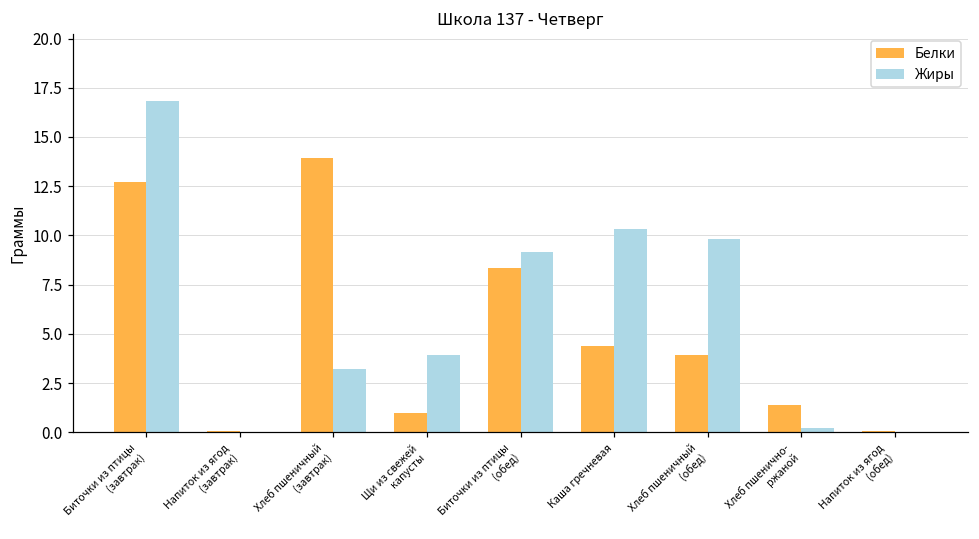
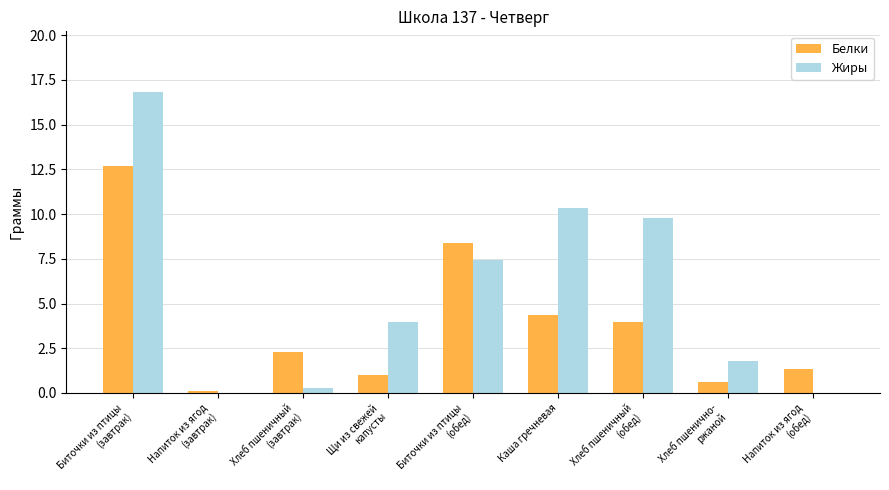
Белки, Хлеб пшеничный (завтрак): 13.9 -> 2.3
Жиры, Хлеб пшеничный (завтрак): 3.2 -> 0.3
Жиры, Биточки из птицы (обед): 9.2 -> 7.4
Белки, Хлеб пшенично- ржаной: 1.4 -> 0.6
Жиры, Хлеб пшенично- ржаной: 0.2 -> 1.8
Белки, Напиток из ягод (обед): 0.1 -> 1.4
